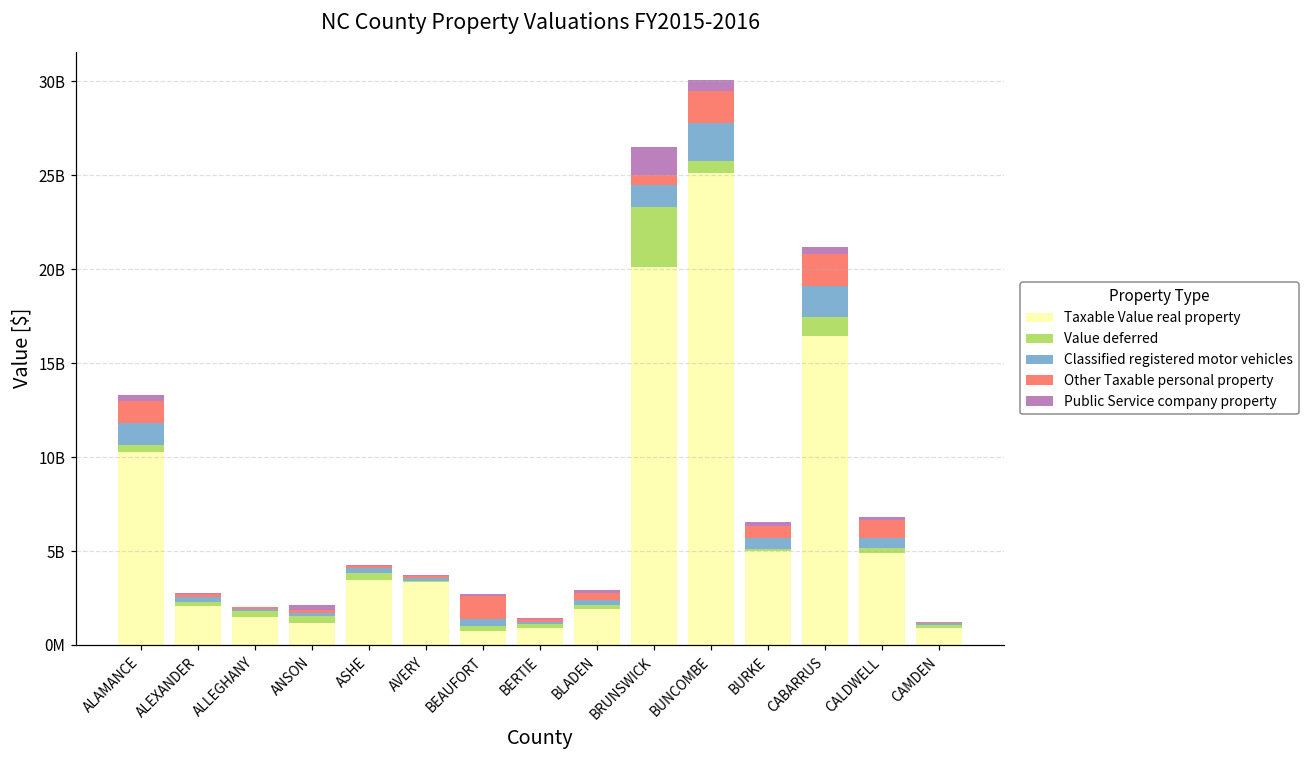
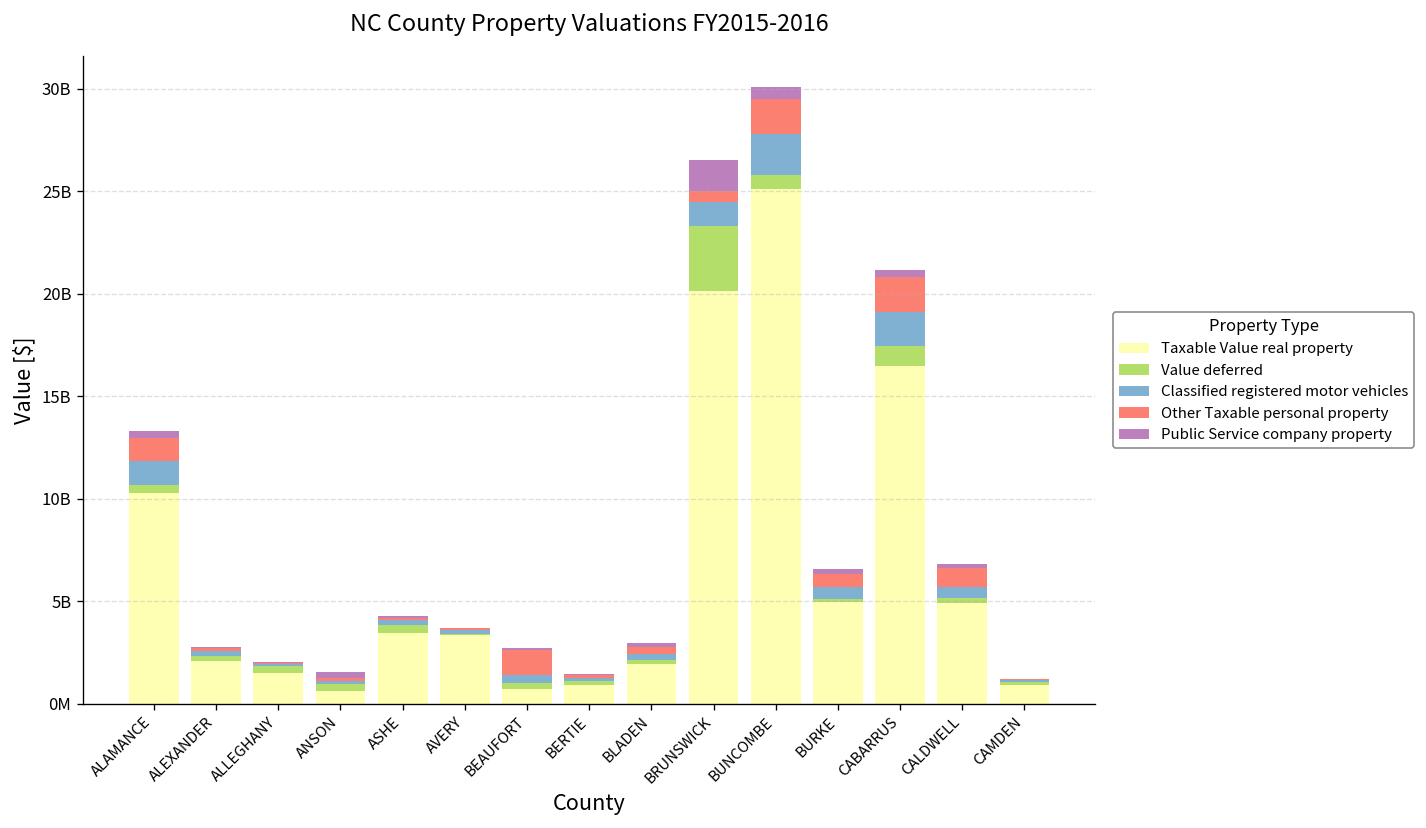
Taxable Value real property, ANSON: 1200000000 -> 600000000
